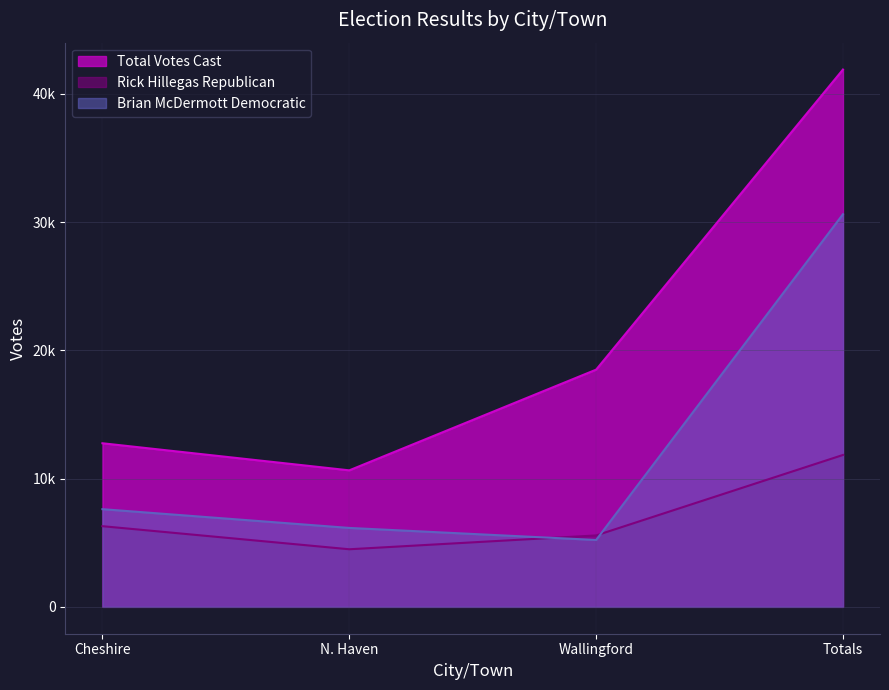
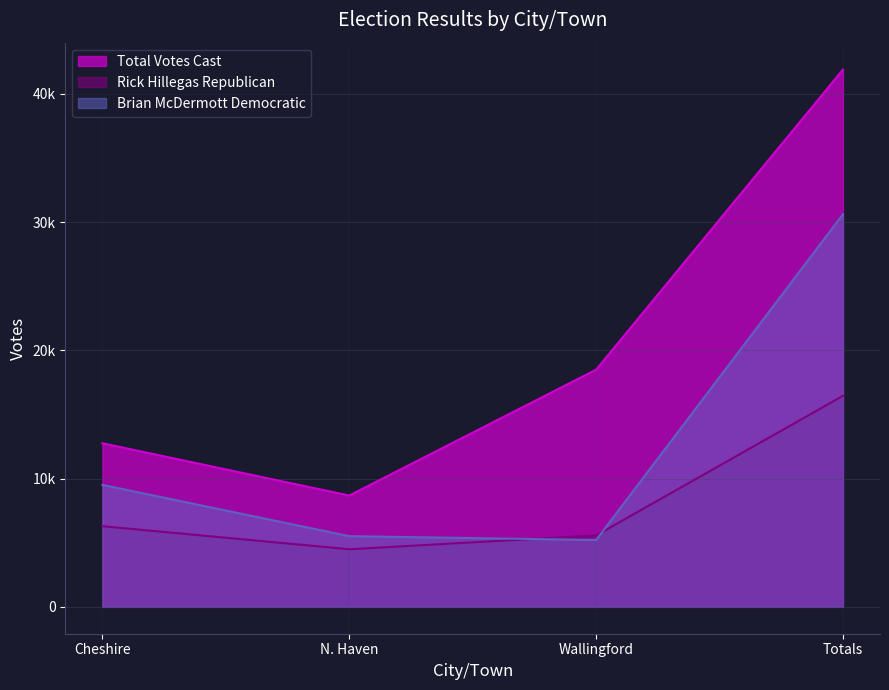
Brian McDermott Democratic, Cheshire: 7600 -> 9500
Total Votes Cast, N. Haven: 10600 -> 8700
Brian McDermott Democratic, N. Haven: 6200 -> 5500
Rick Hillegas Republican, Totals: 11800 -> 16500
